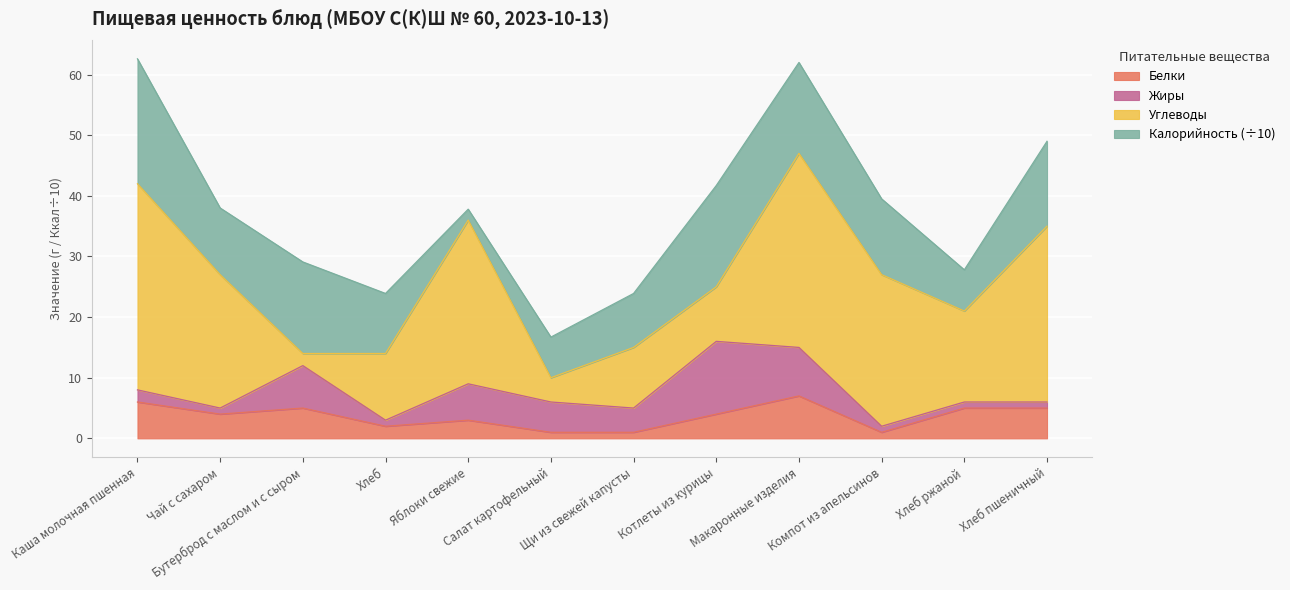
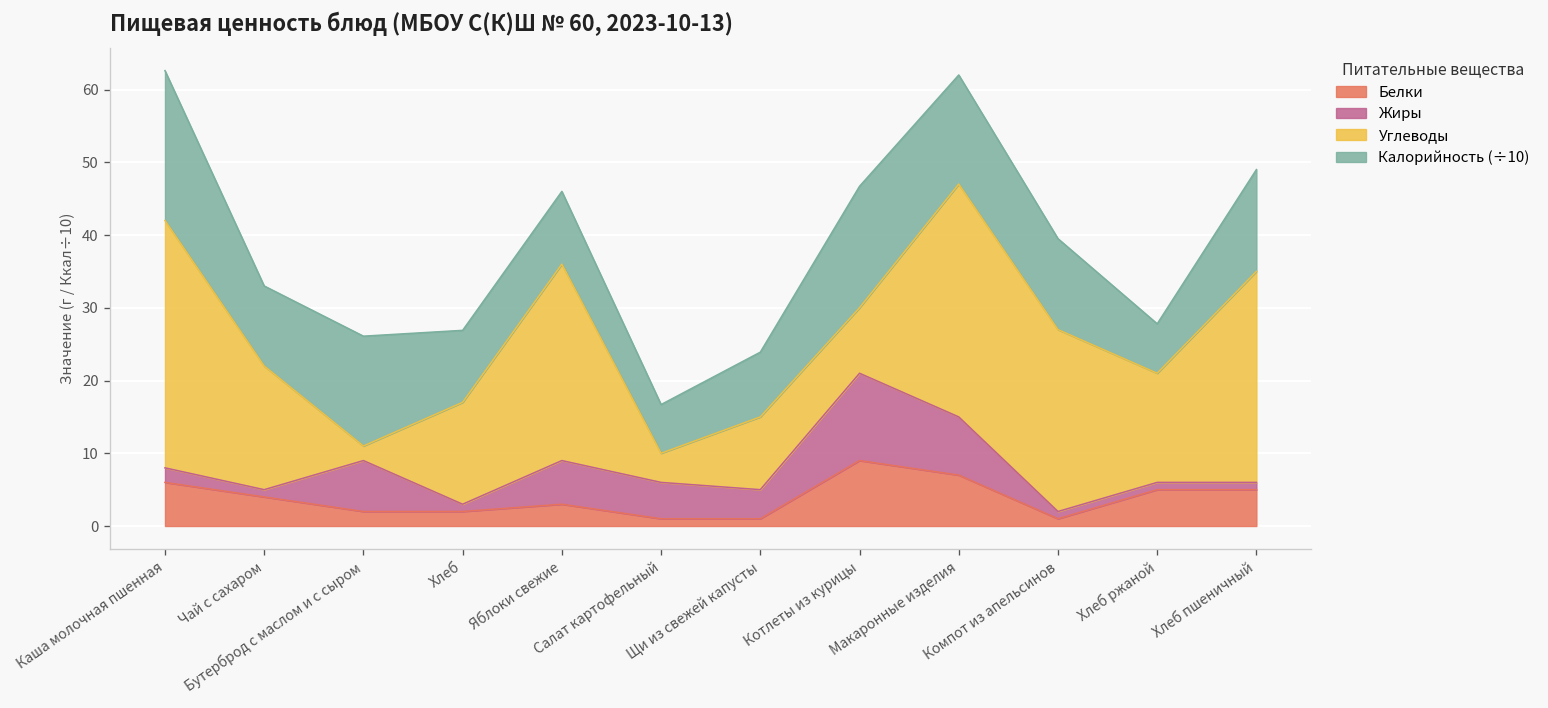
Углеводы, Чай с сахаром: 22 -> 17
Белки, Бутерброд с маслом и с сыром: 5 -> 2
Углеводы, Хлеб: 11 -> 14
Калорийность (÷10), Яблоки свежие: 2 -> 10
Белки, Котлеты из курицы: 4 -> 9
